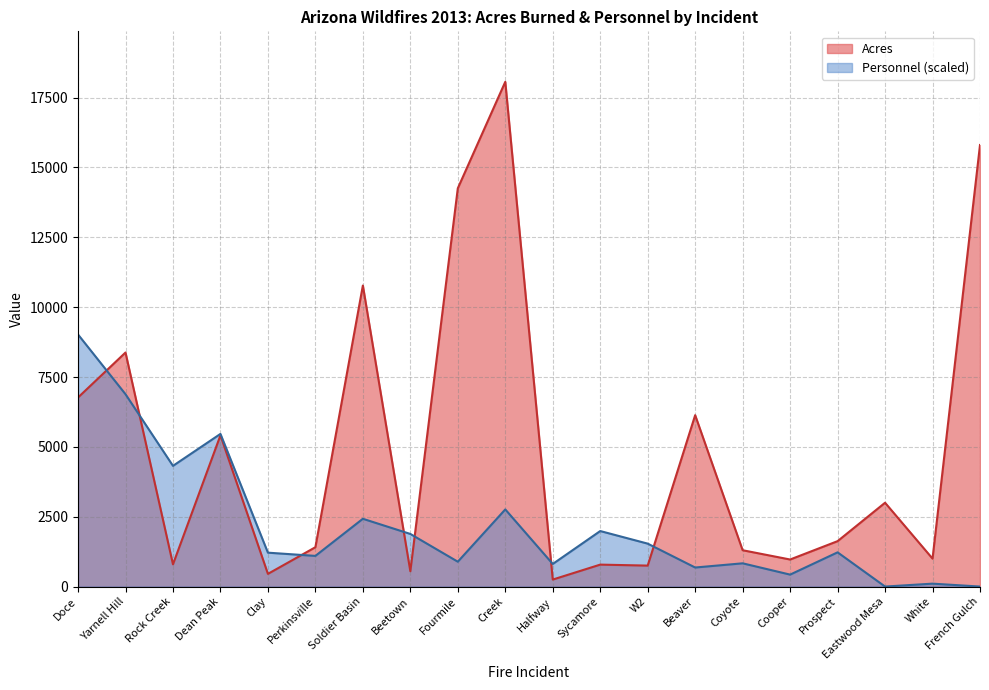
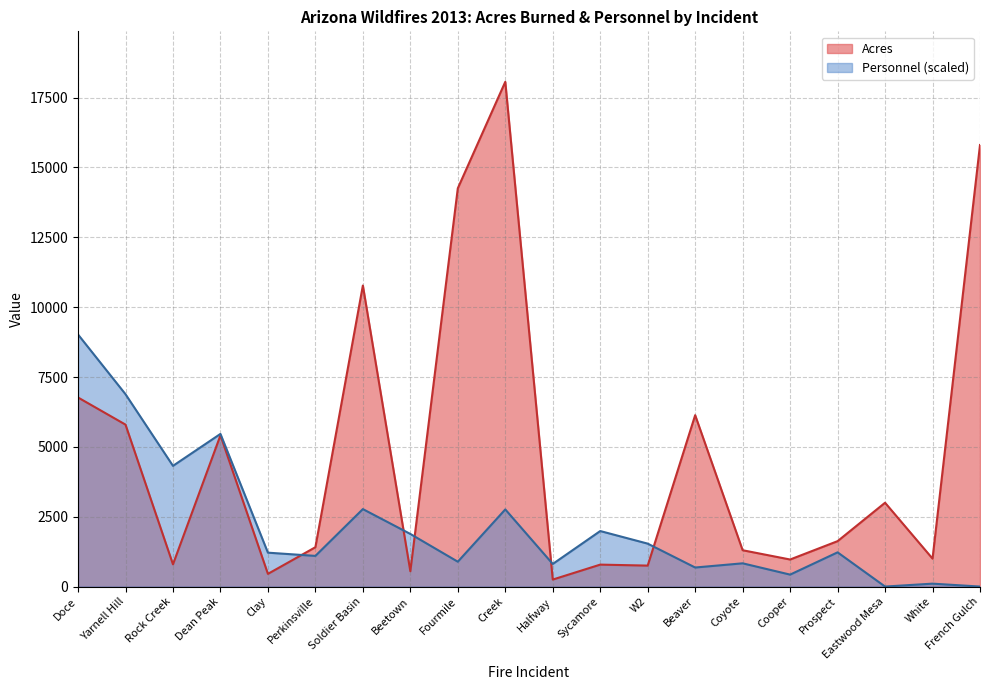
Acres, Yarnell Hill: 8400 -> 5800
Personnel (scaled), Soldier Basin: 2400 -> 2800
